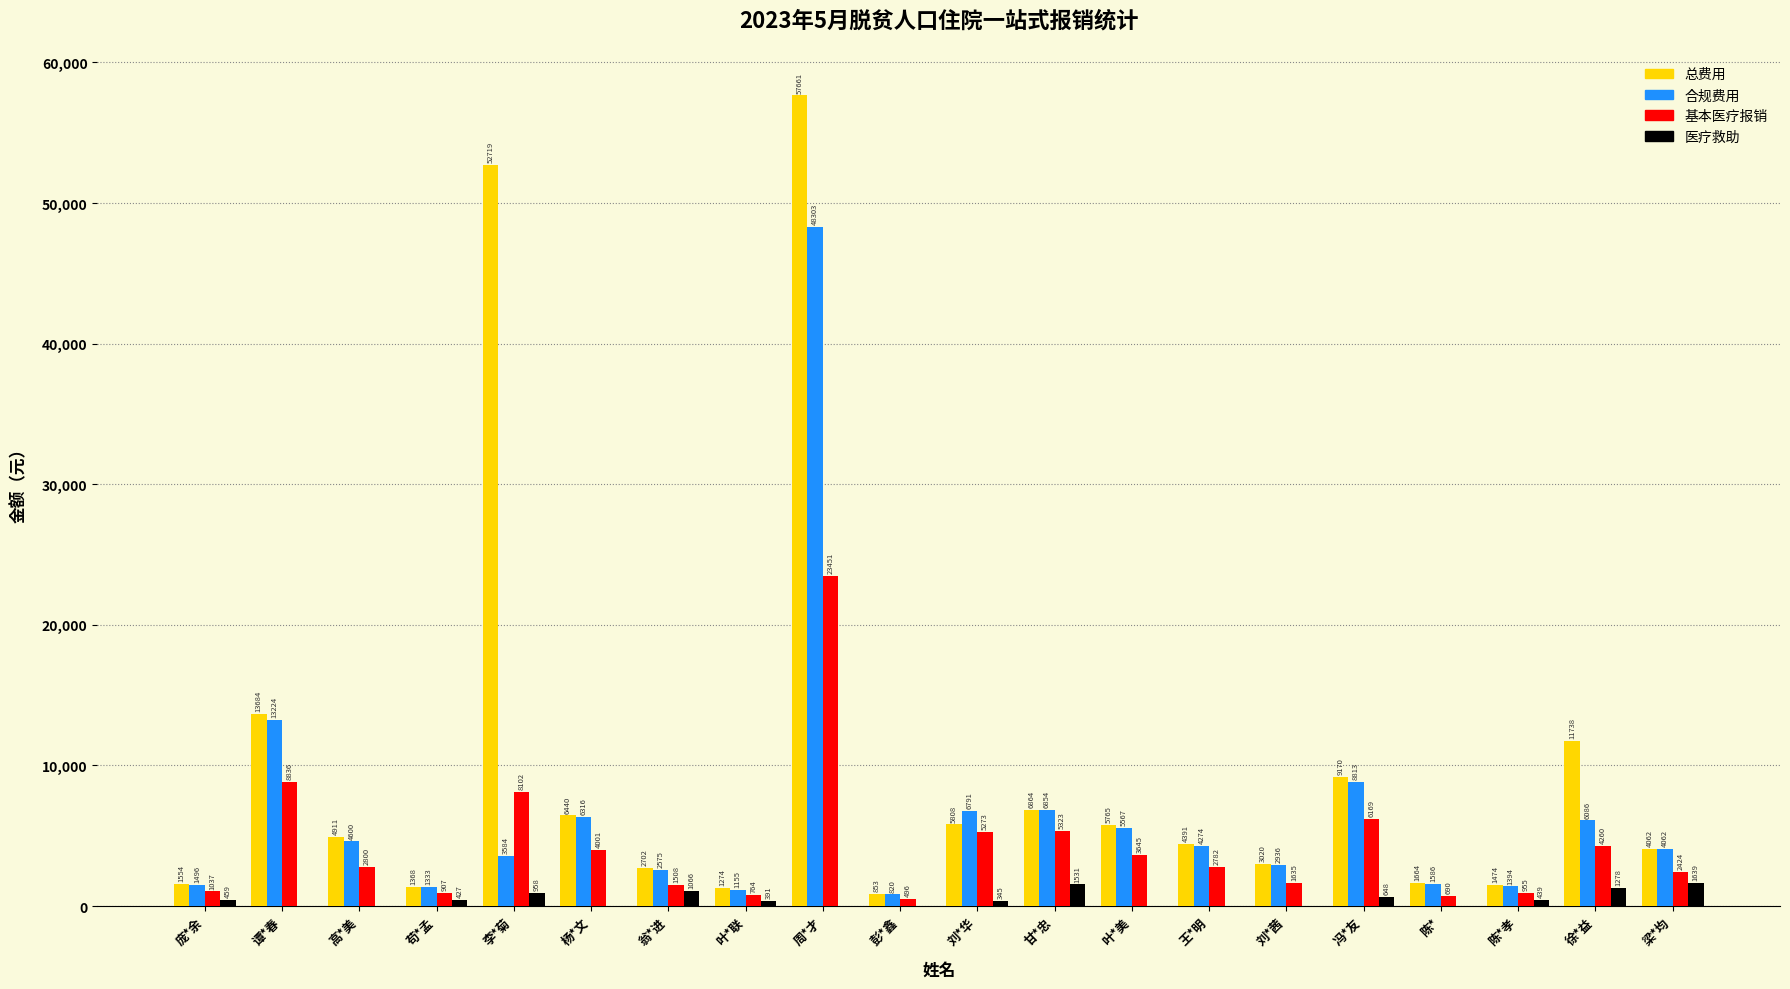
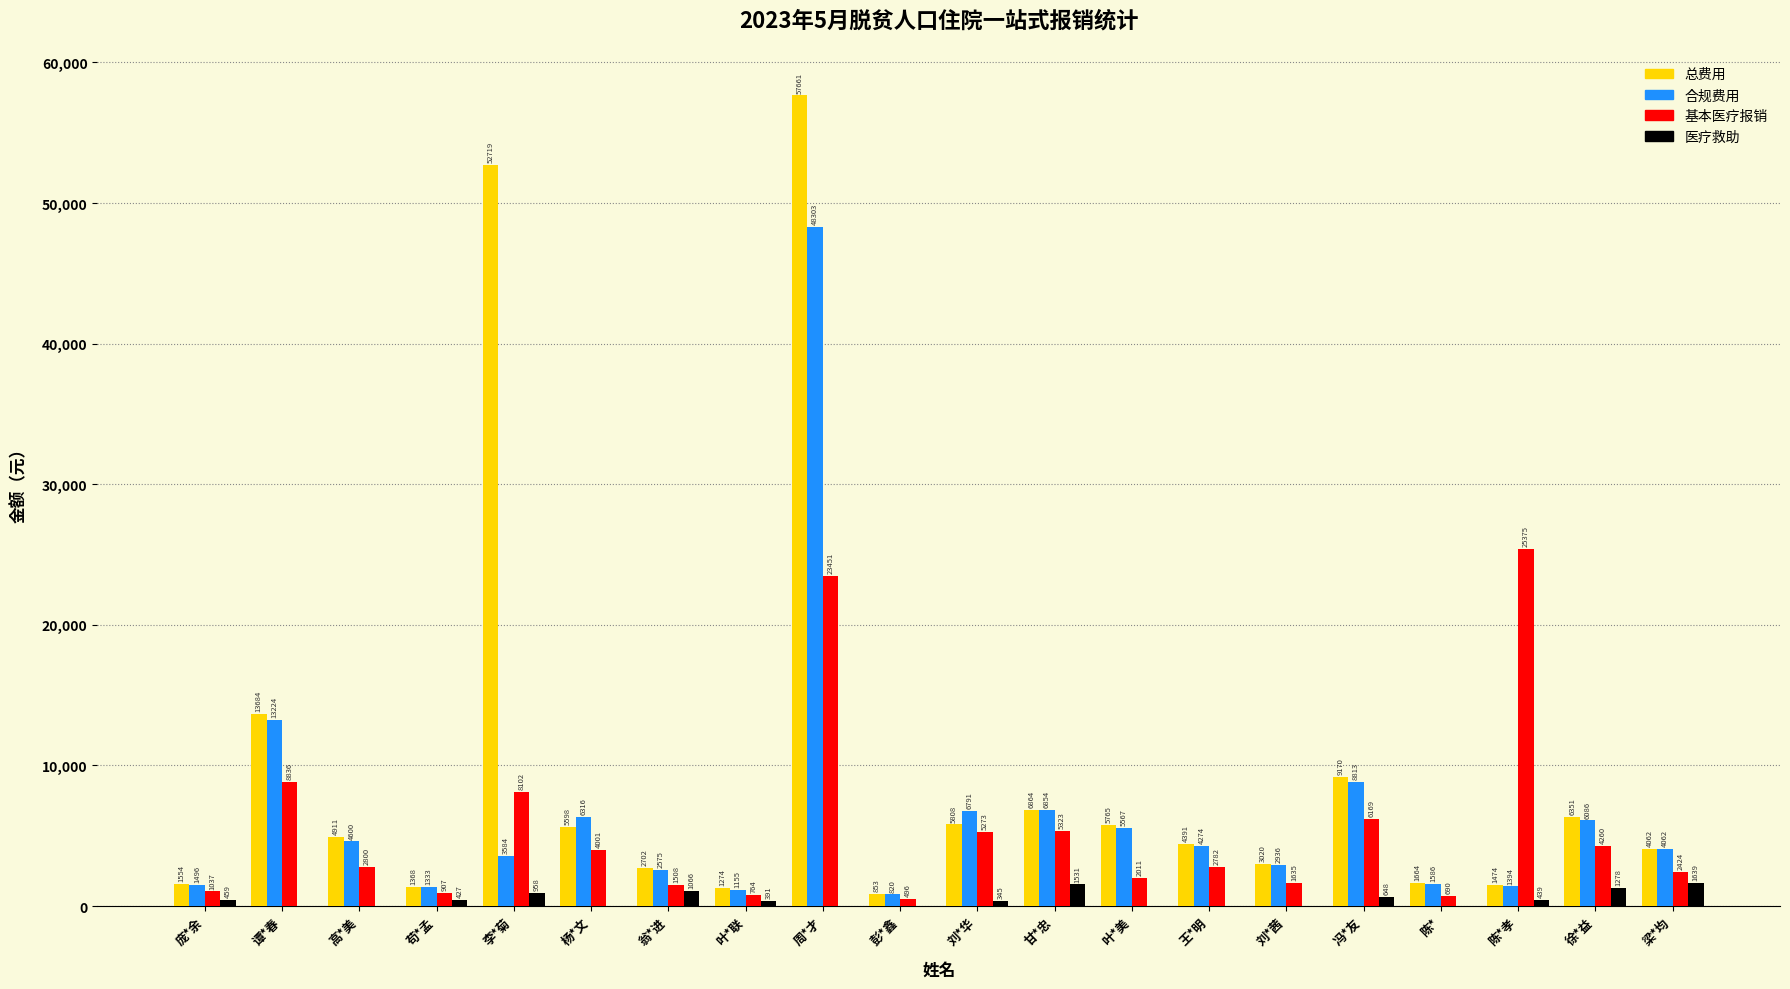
总费用, 杨*文: 6440 -> 5598
基本医疗报销, 叶*美: 3645 -> 2011
基本医疗报销, 陈*孝: 955 -> 25375
总费用, 徐*益: 11738 -> 6351
